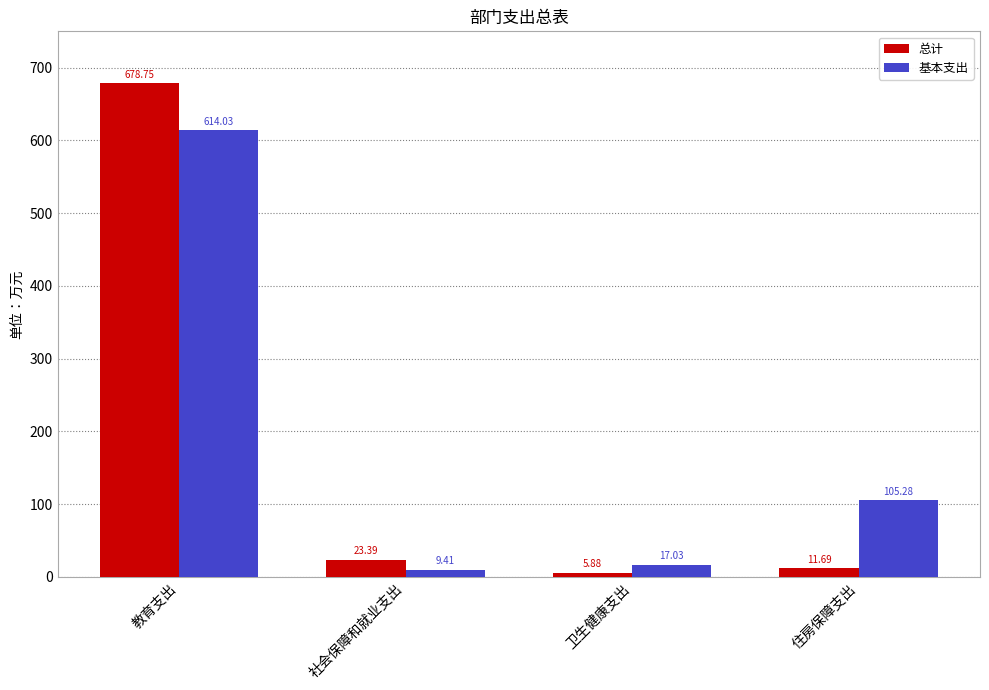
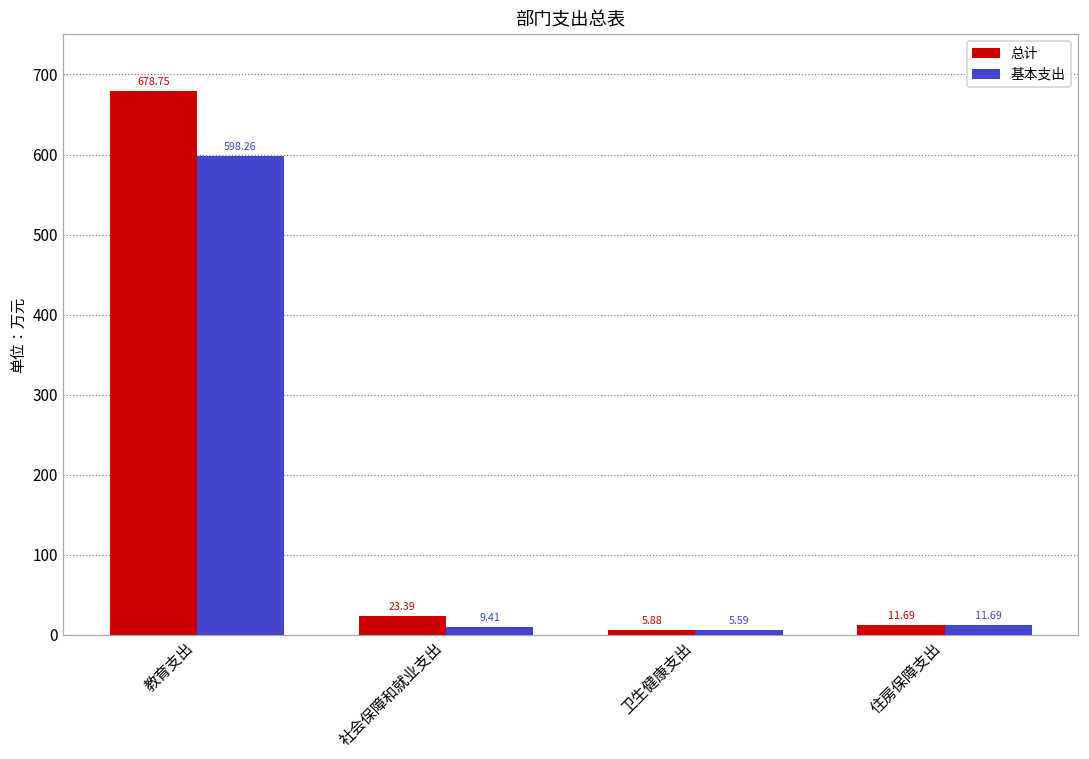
基本支出, 教育支出: 614.03 -> 598.26
基本支出, 卫生健康支出: 17.03 -> 5.59
基本支出, 住房保障支出: 105.28 -> 11.69
